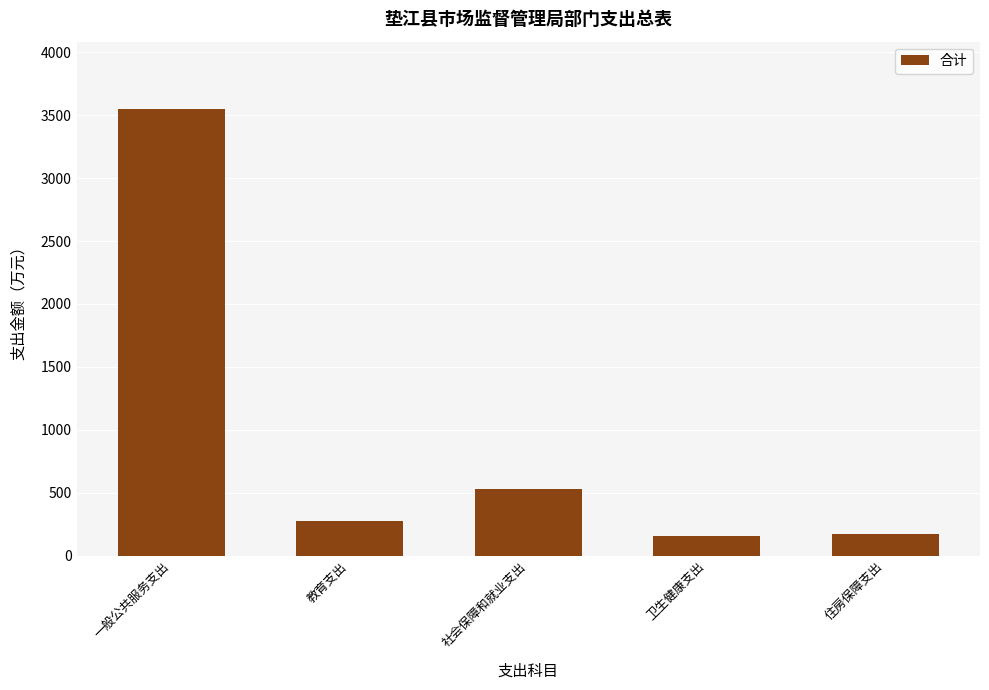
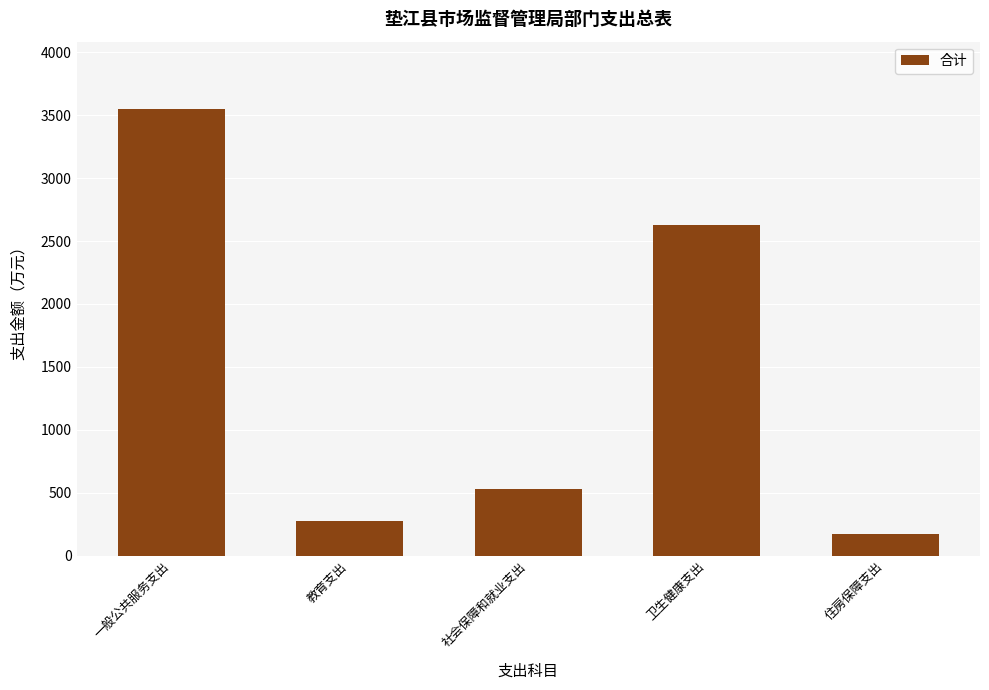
卫生健康支出: 160 -> 2630
